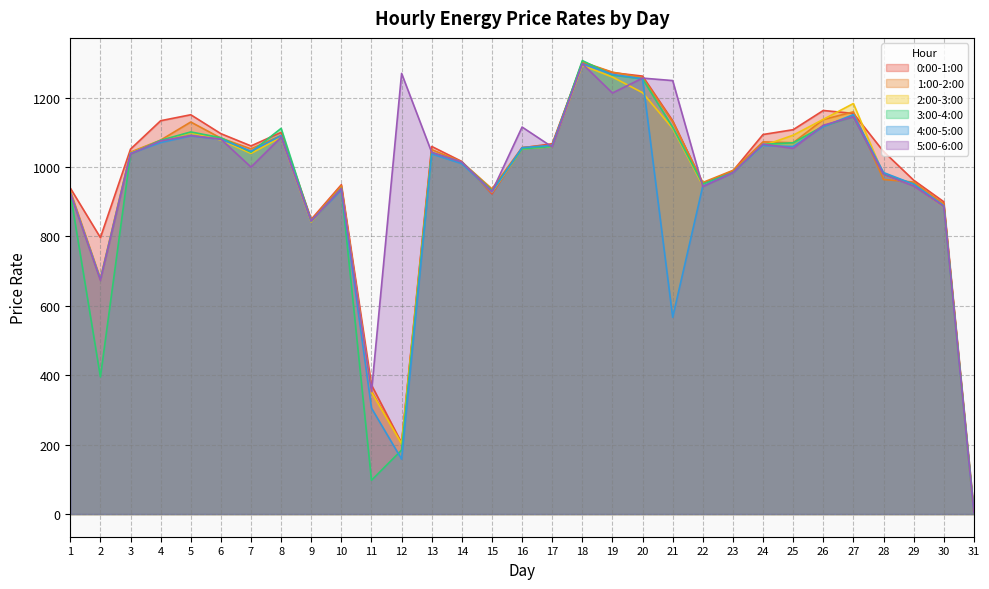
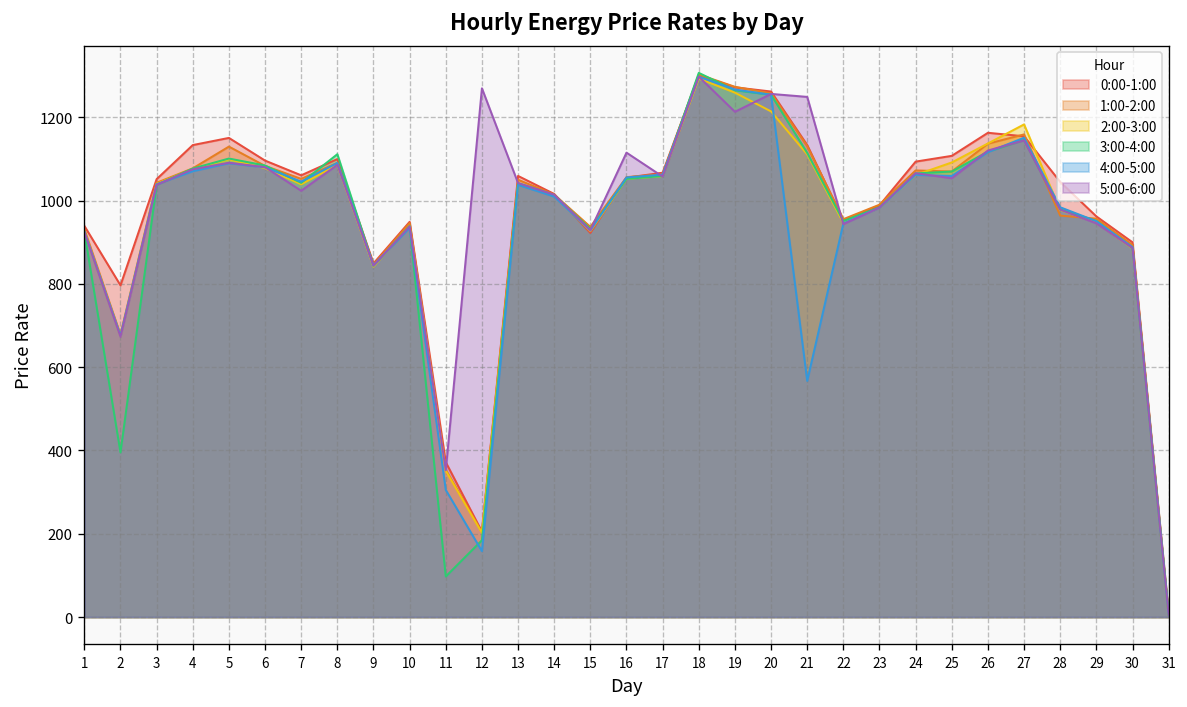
5:00-6:00, 7: 1000 -> 1020
